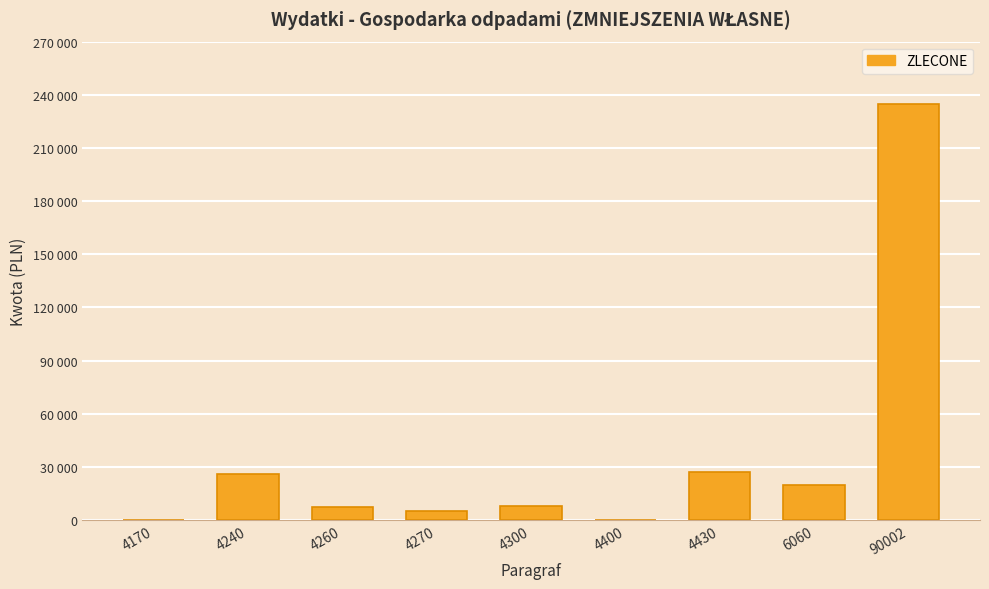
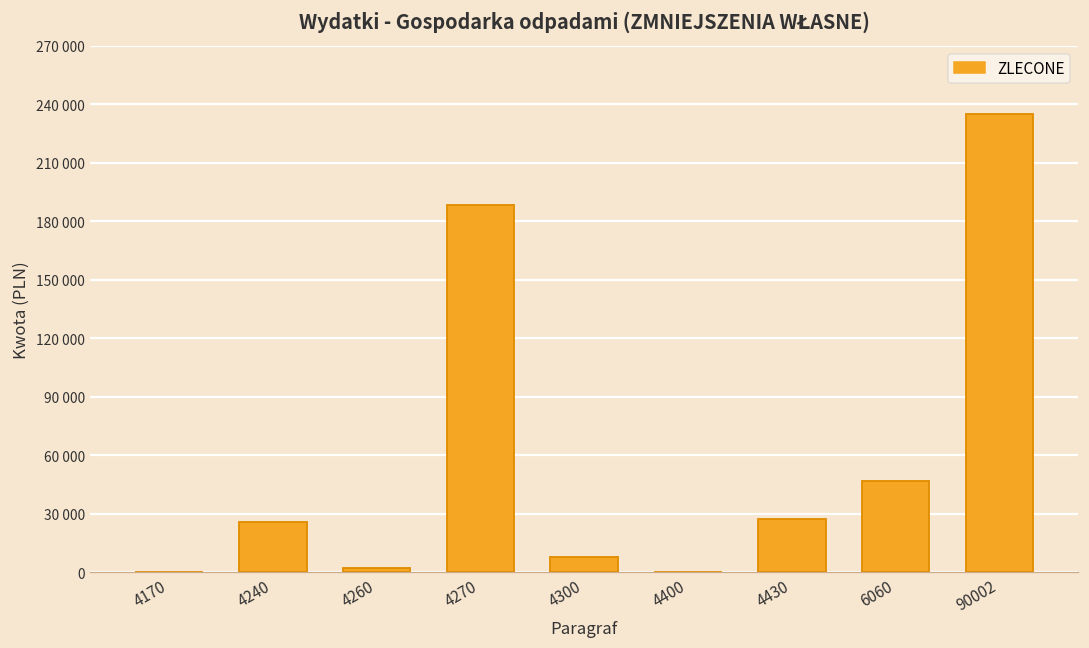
4260: 8000 -> 2000
4270: 5000 -> 189000
6060: 20000 -> 47000
